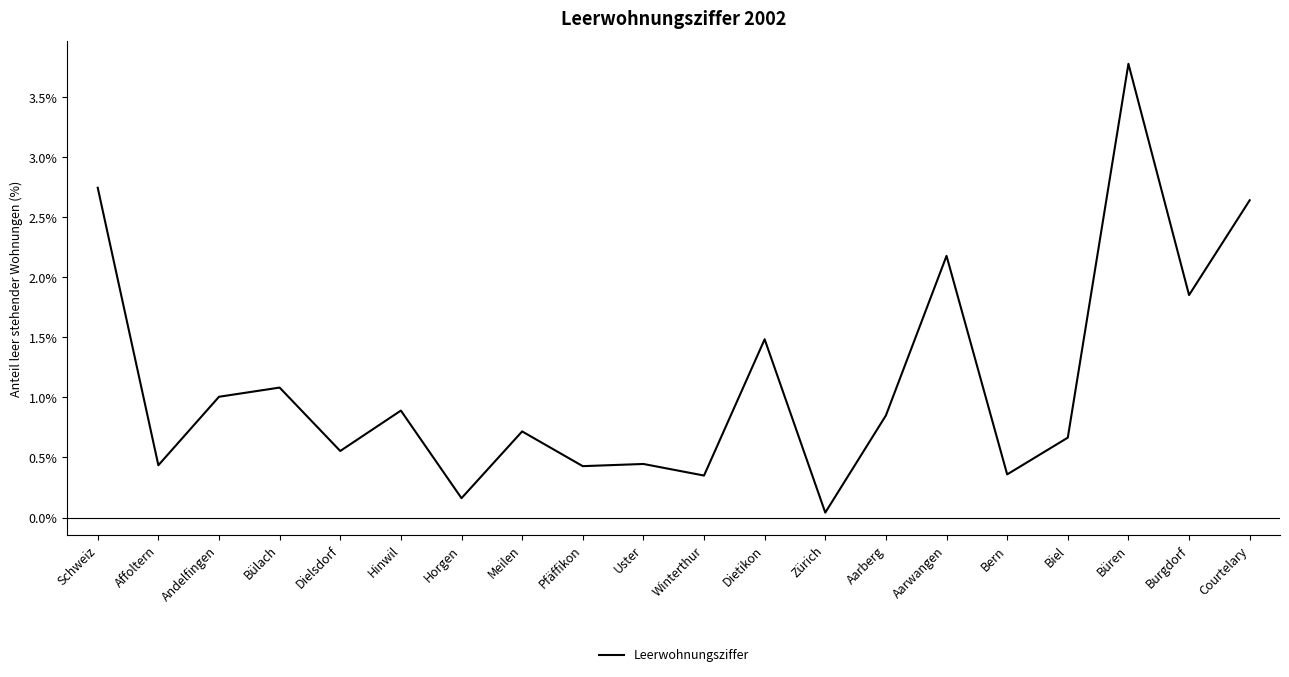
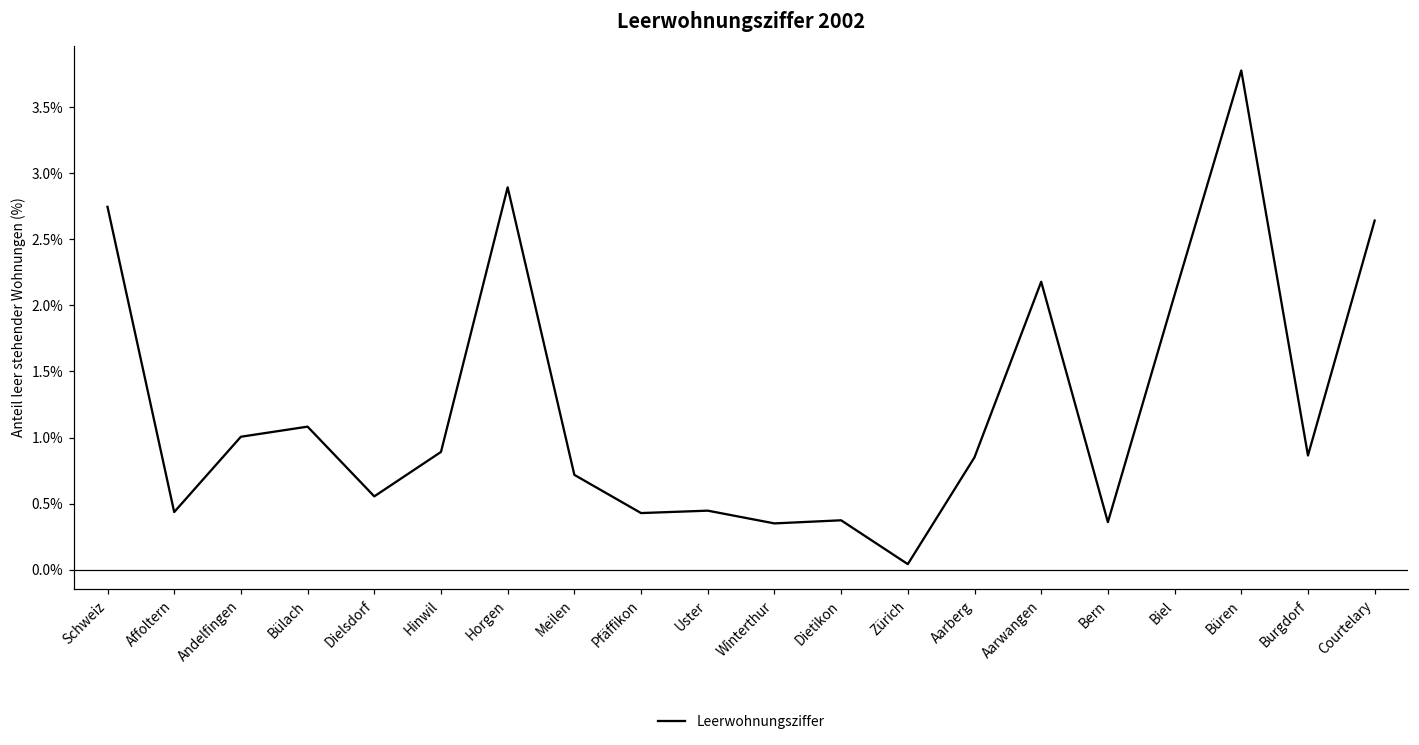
Horgen: 0.16% -> 2.89%
Dietikon: 1.48% -> 0.37%
Biel: 0.67% -> 2.08%
Burgdorf: 1.85% -> 0.86%
